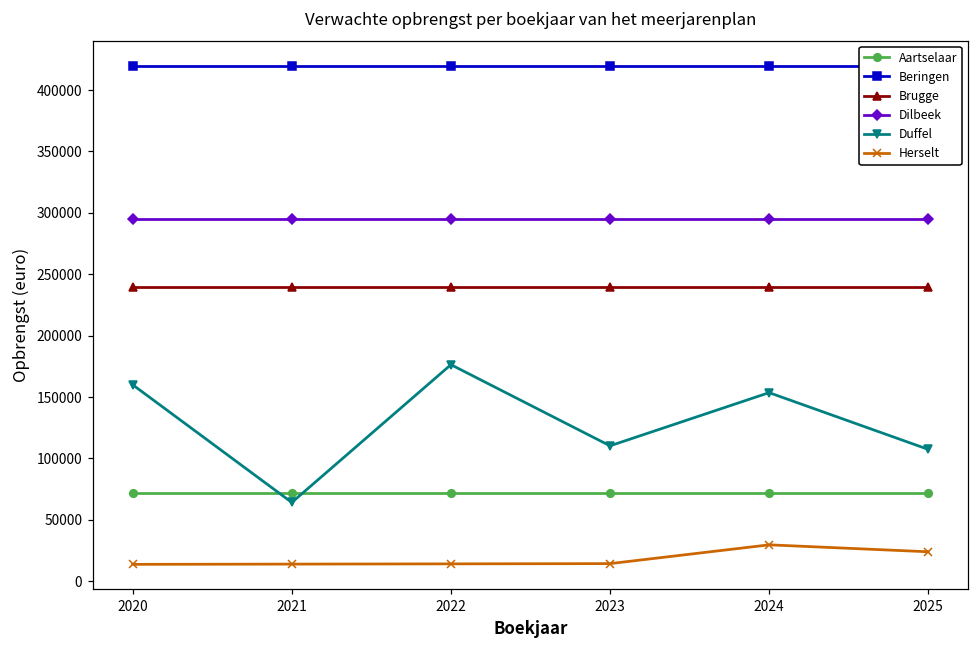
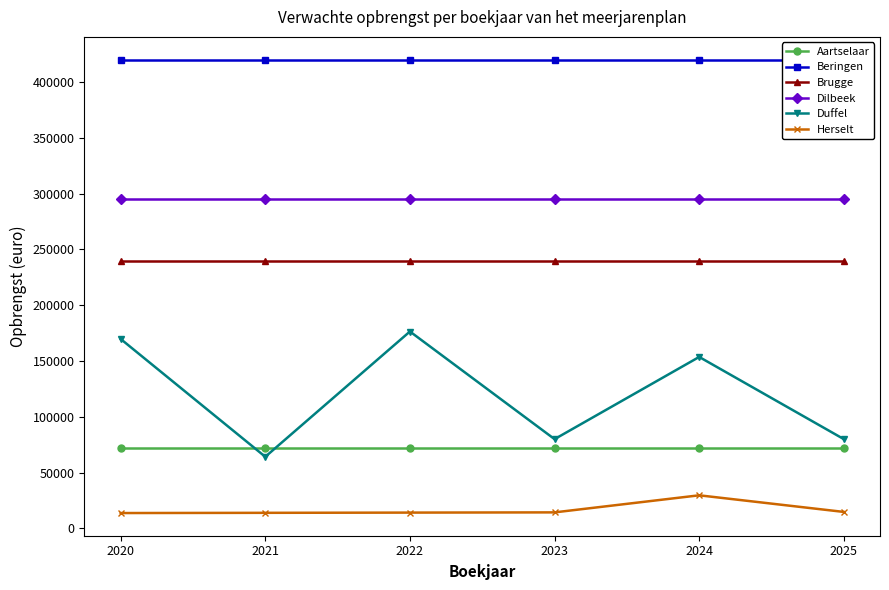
Duffel, 2020: 160000 -> 170000
Duffel, 2023: 110000 -> 80000
Duffel, 2025: 107000 -> 80000
Herselt, 2025: 24000 -> 15000
